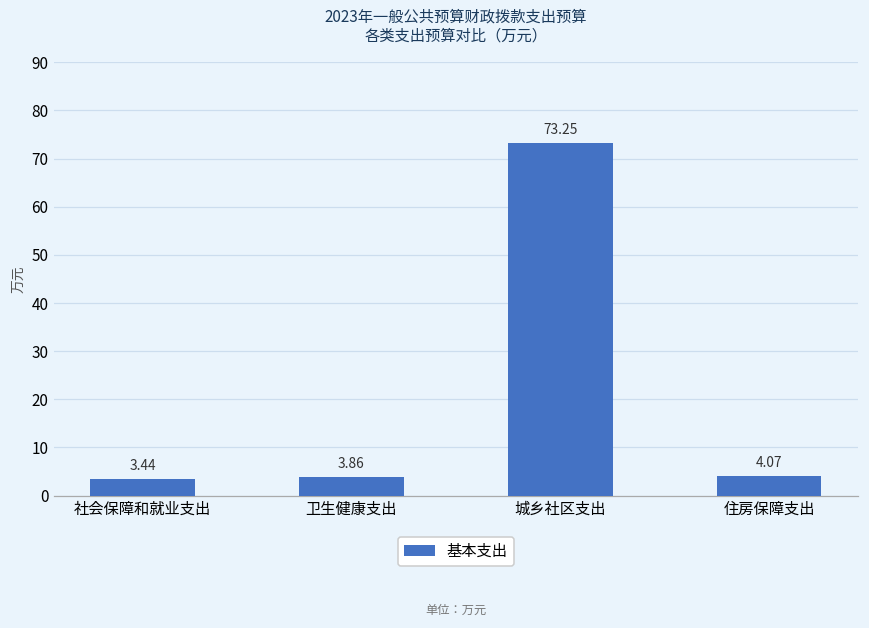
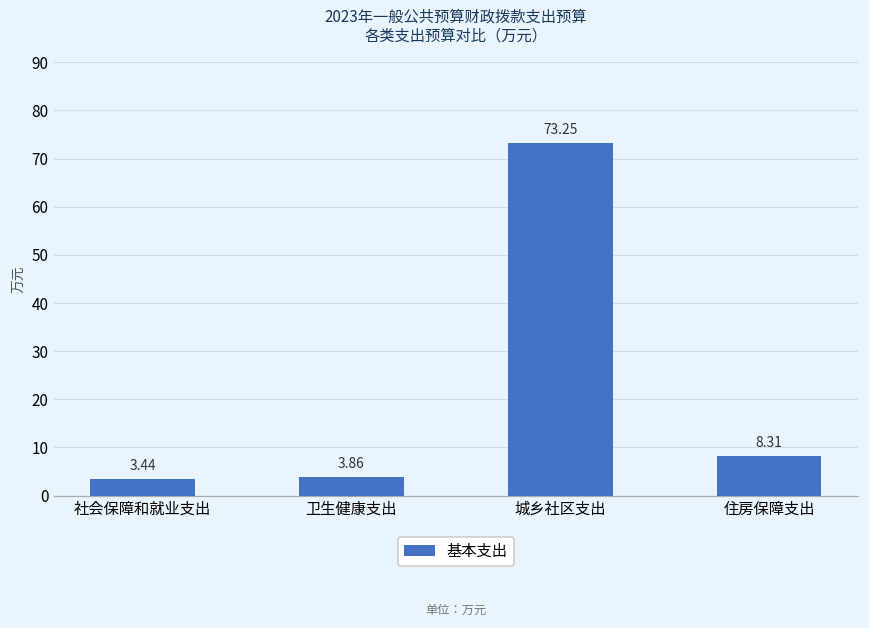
住房保障支出: 4.07 -> 8.31
